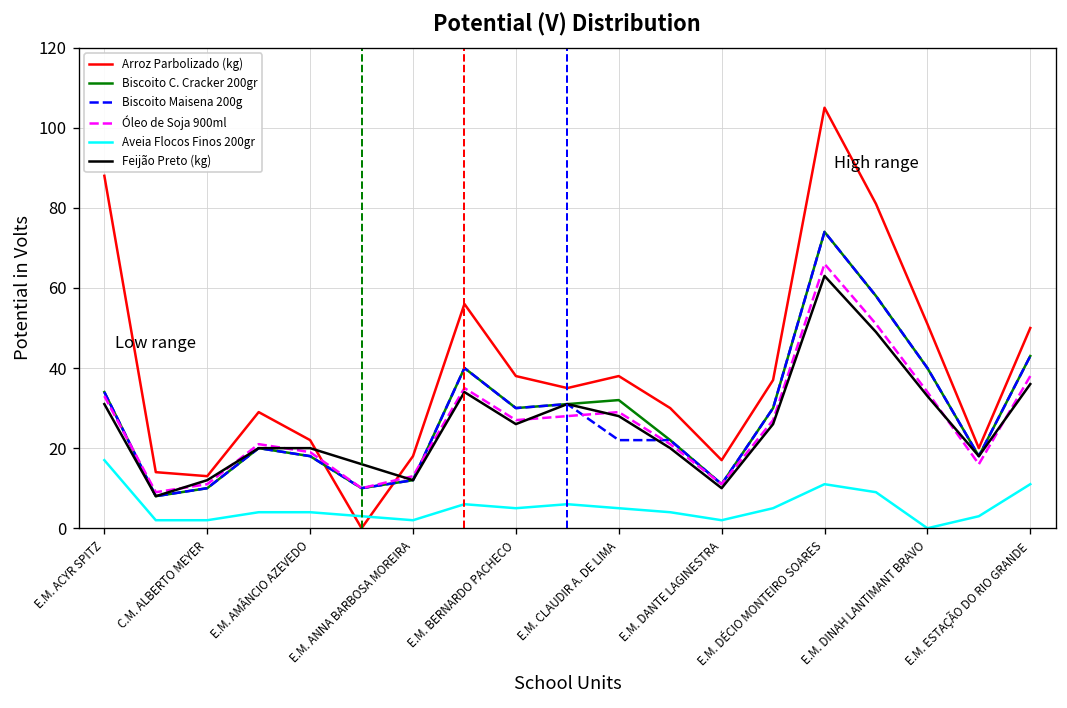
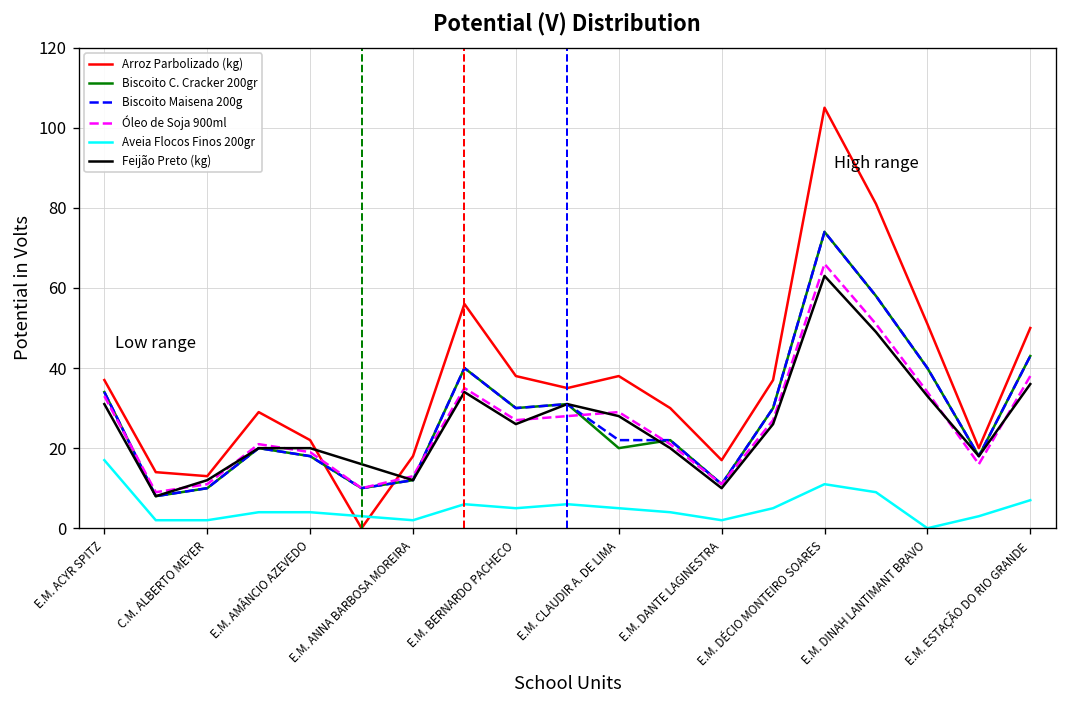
Arroz Parbolizado (kg), E.M. ACYR SPITZ: 88 -> 37
Biscoito C. Cracker 200gr, E.M. CLAUDIR A. DE LIMA: 32 -> 20
Aveia Flocos Finos 200gr, E.M. ESTAÇÃO DO RIO GRANDE: 11 -> 7
